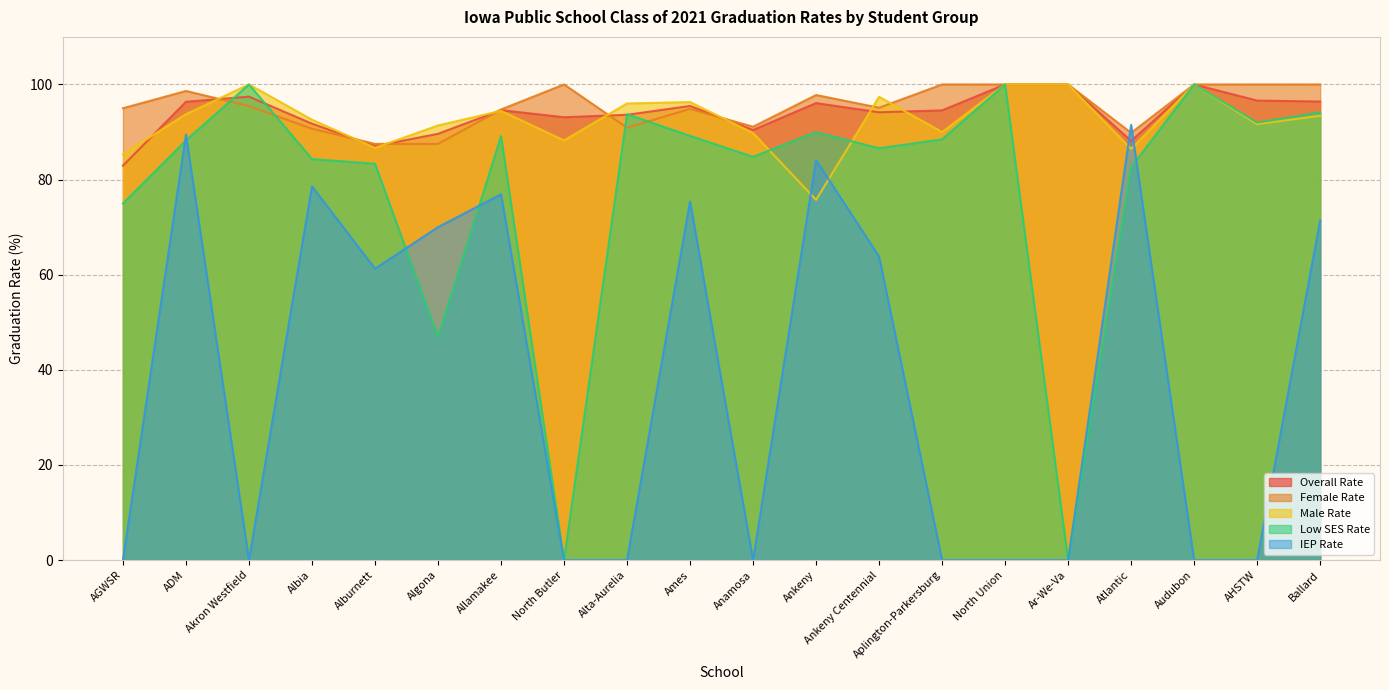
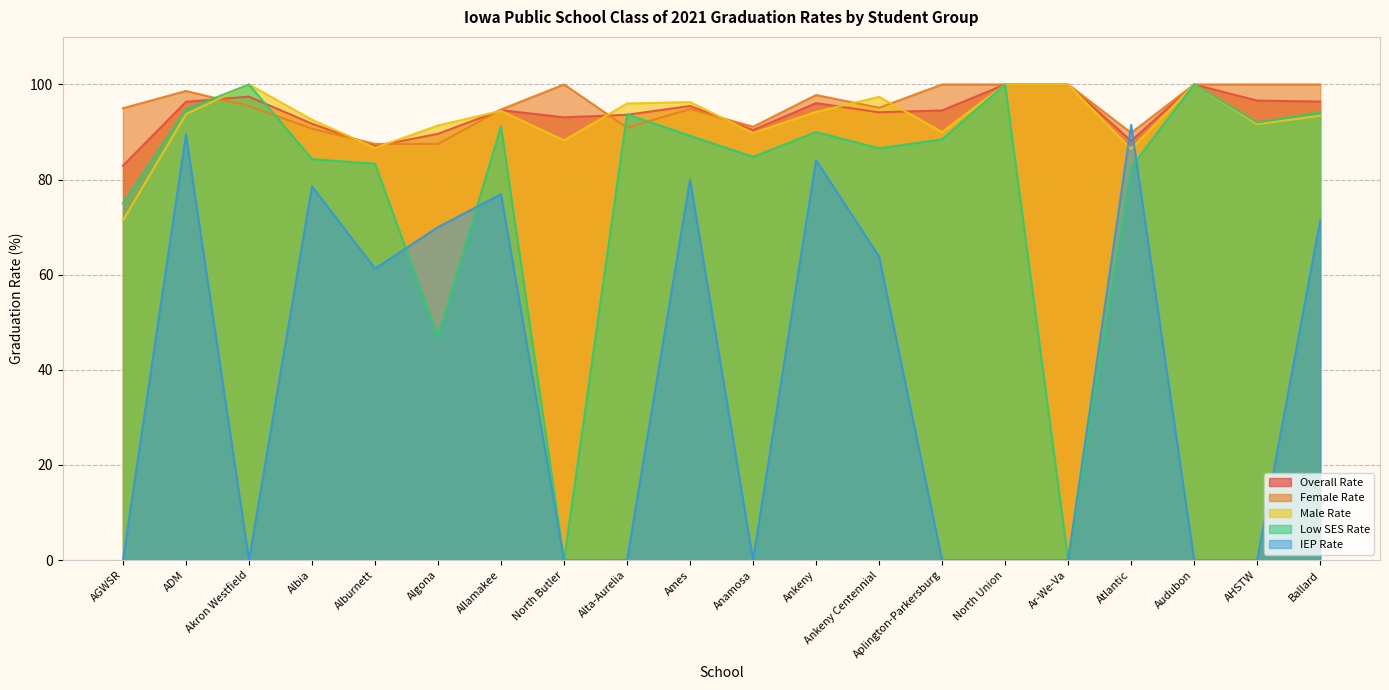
Male Rate, AGWSR: 85 -> 71
Low SES Rate, ADM: 88 -> 95
Low SES Rate, Allamakee: 89 -> 91
IEP Rate, Ames: 75 -> 80
Male Rate, Ankeny: 76 -> 94
